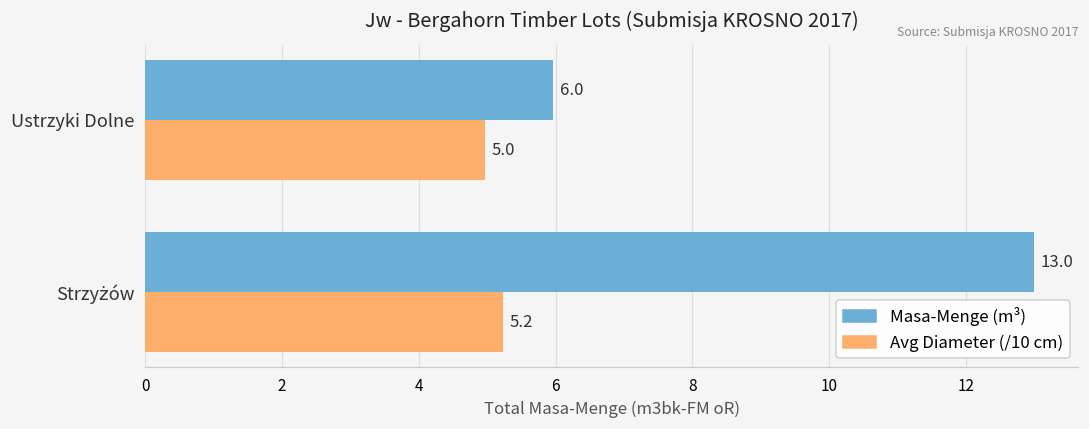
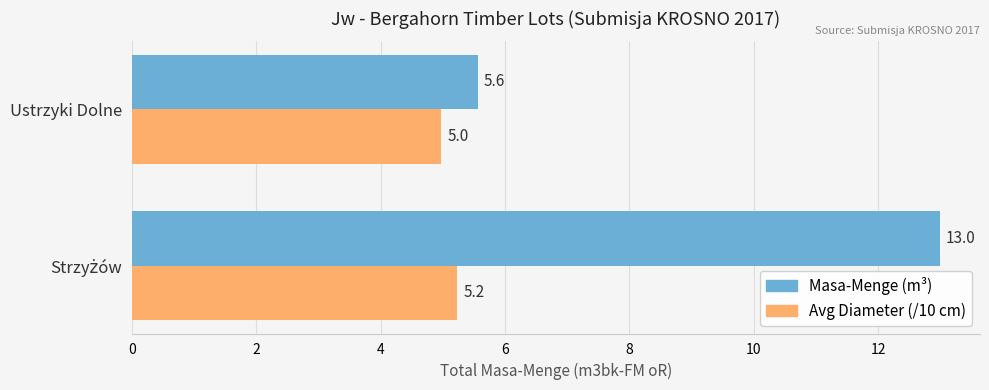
Masa-Menge (m³), Ustrzyki Dolne: 6.0 -> 5.6
